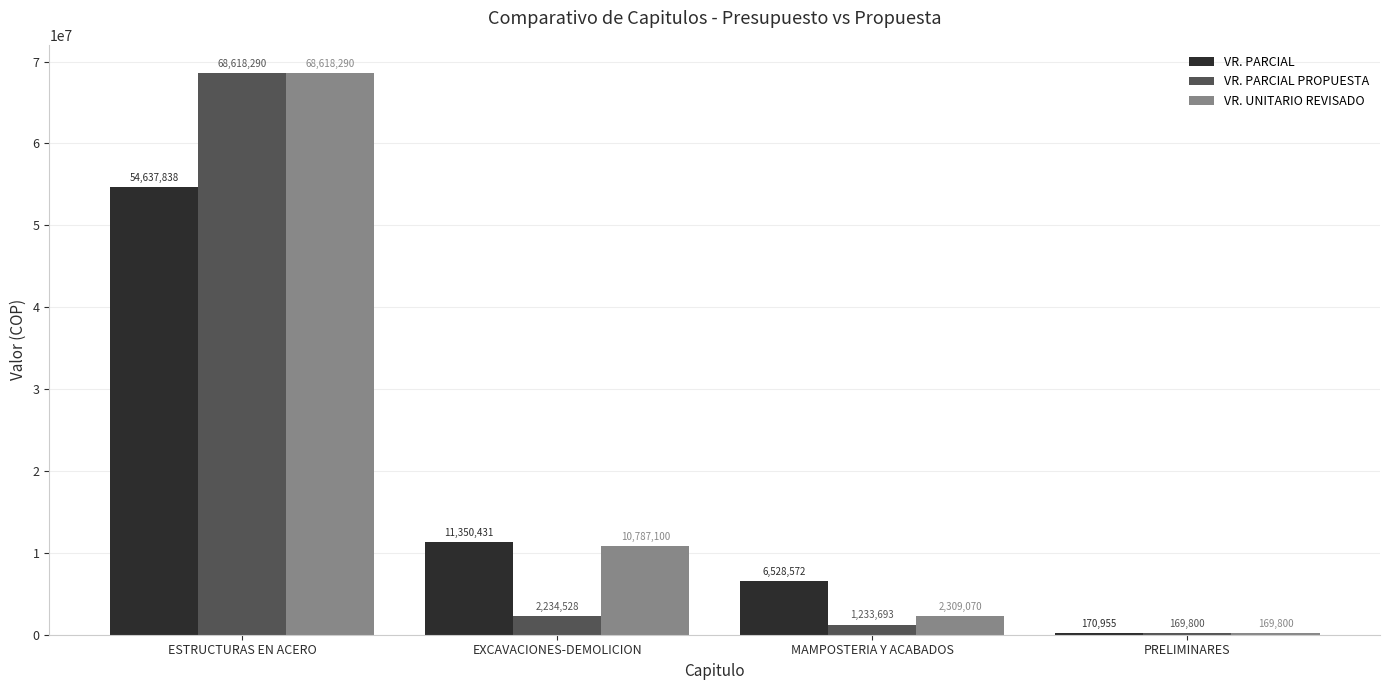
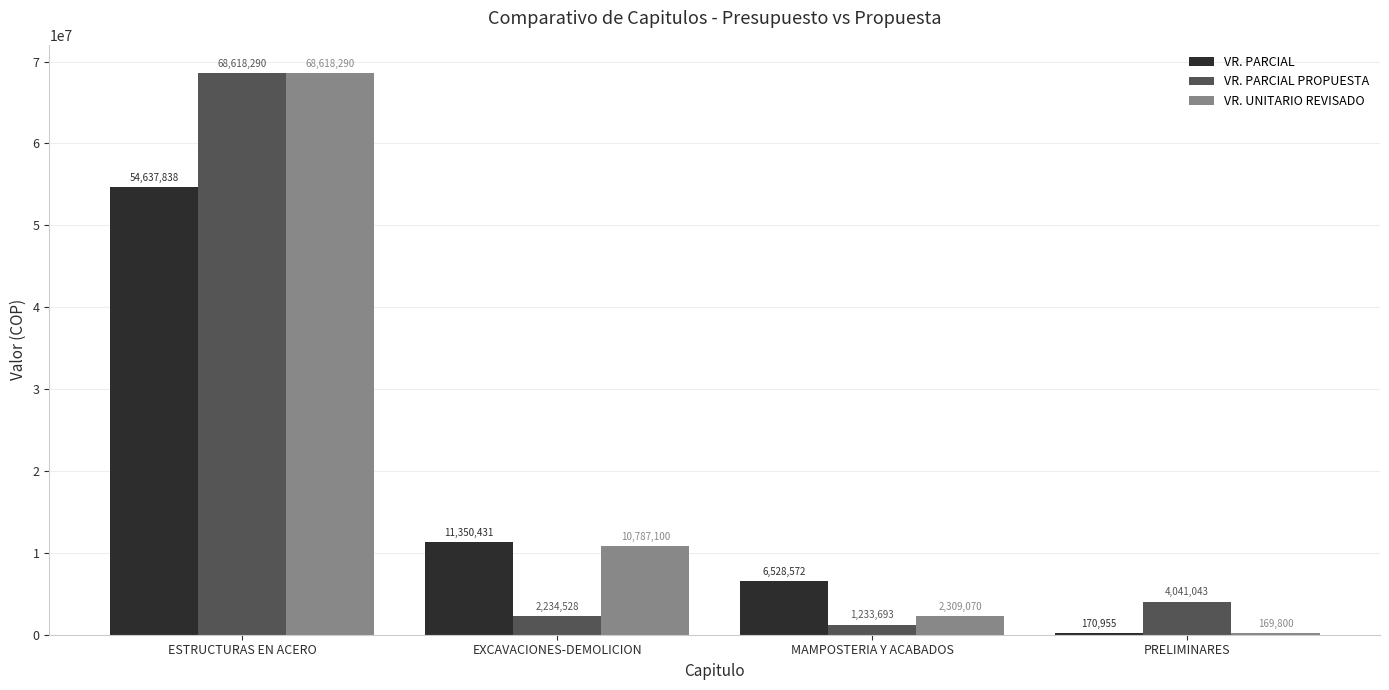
VR. PARCIAL PROPUESTA, PRELIMINARES: 169,800 -> 4,041,043
